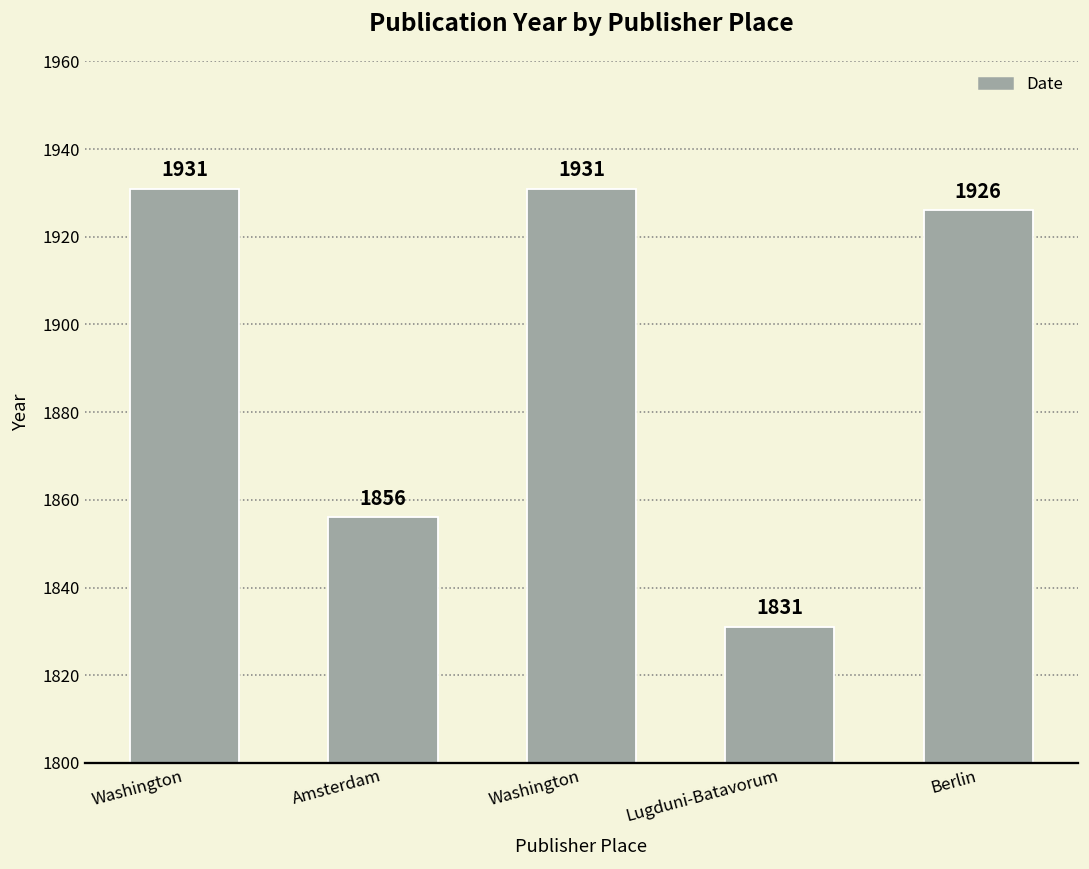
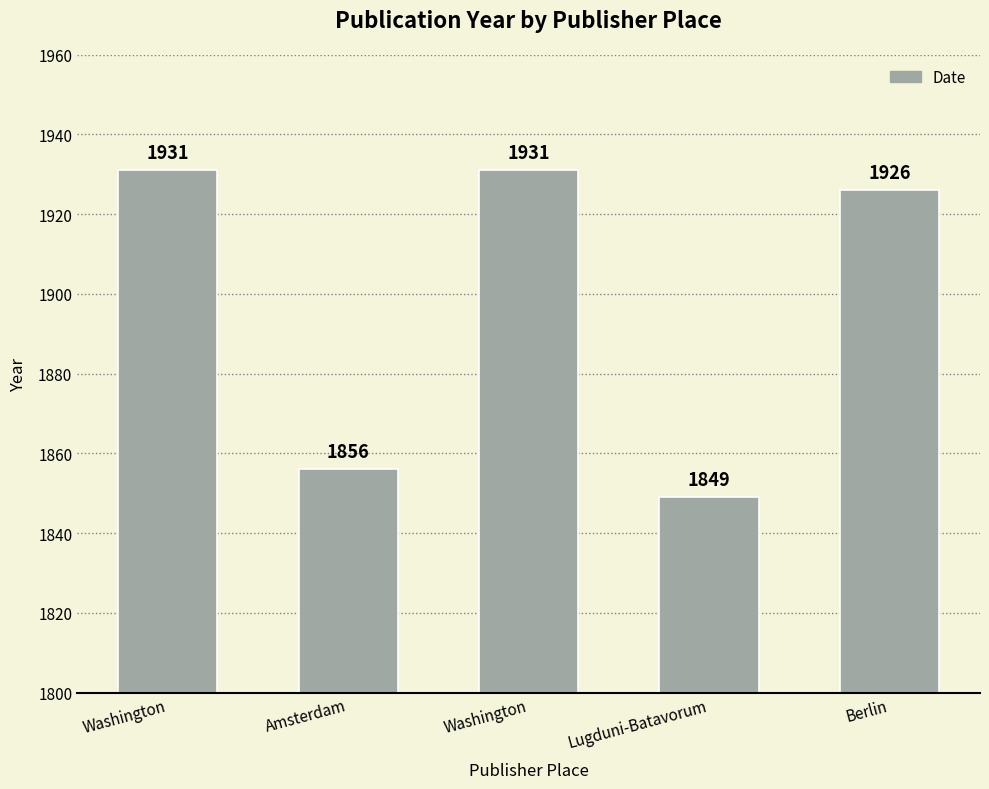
Lugduni-Batavorum: 1831 -> 1849
